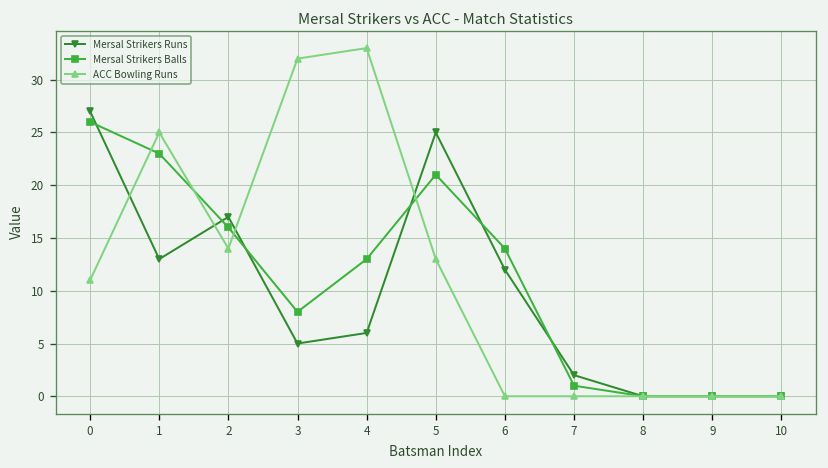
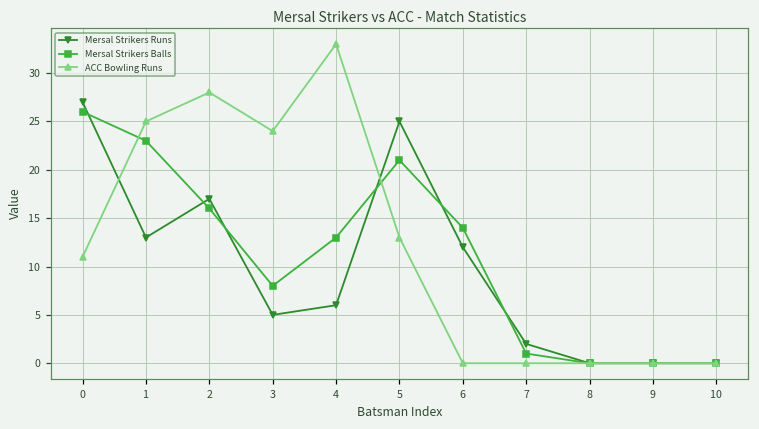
ACC Bowling Runs, 2: 14 -> 28
ACC Bowling Runs, 3: 32 -> 24
